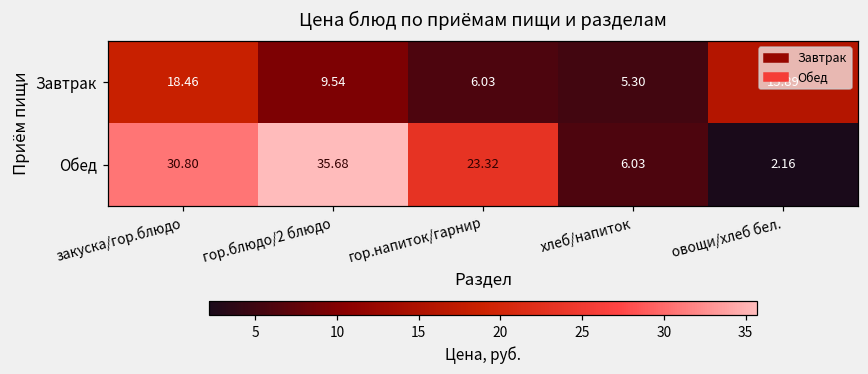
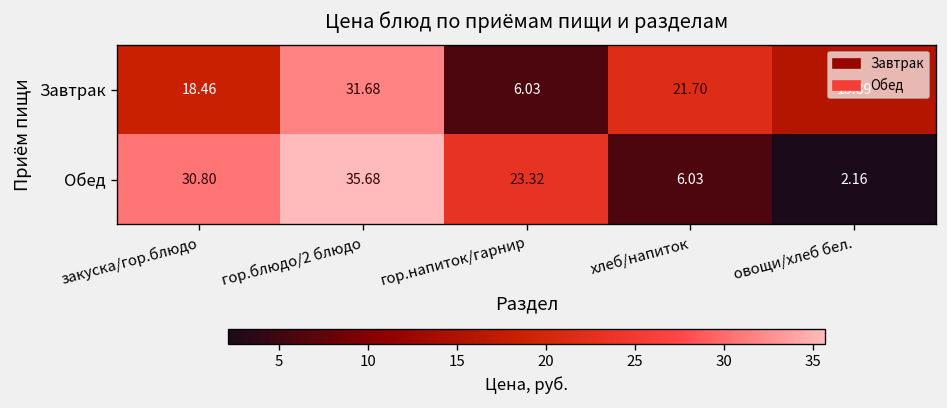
Завтрак, гор.блюдо/2 блюдо: 9.54 -> 31.68
Завтрак, хлеб/напиток: 5.30 -> 21.70
